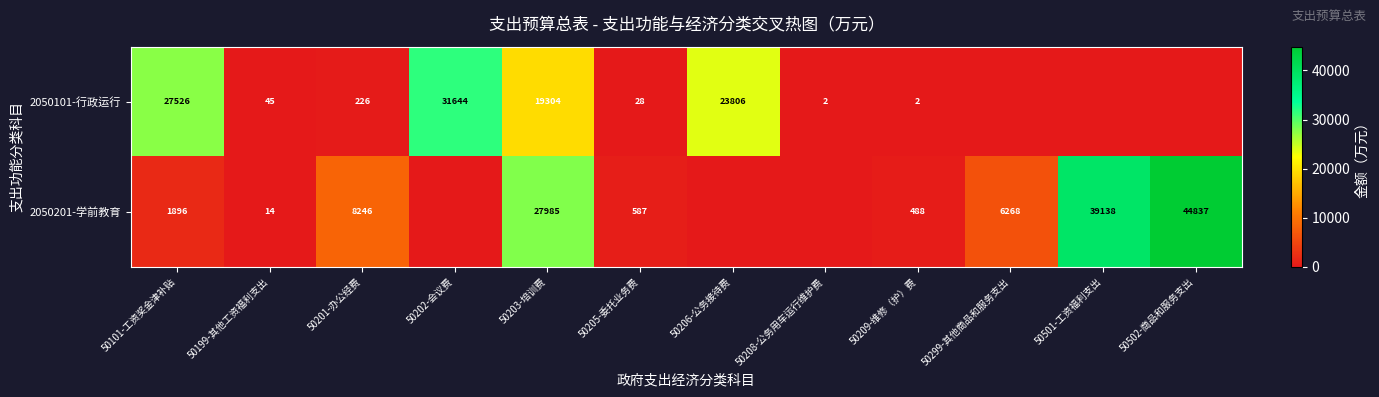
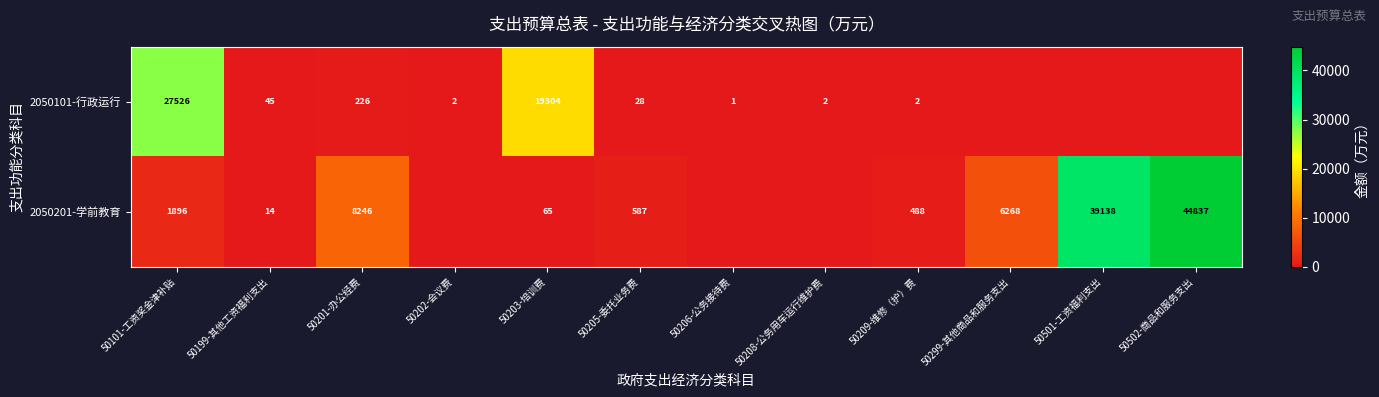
2050101-行政运行, 50202-会议费: 31644 -> 2
2050101-行政运行, 50206-公务接待费: 23806 -> 1
2050201-学前教育, 50203-培训费: 27985 -> 65
